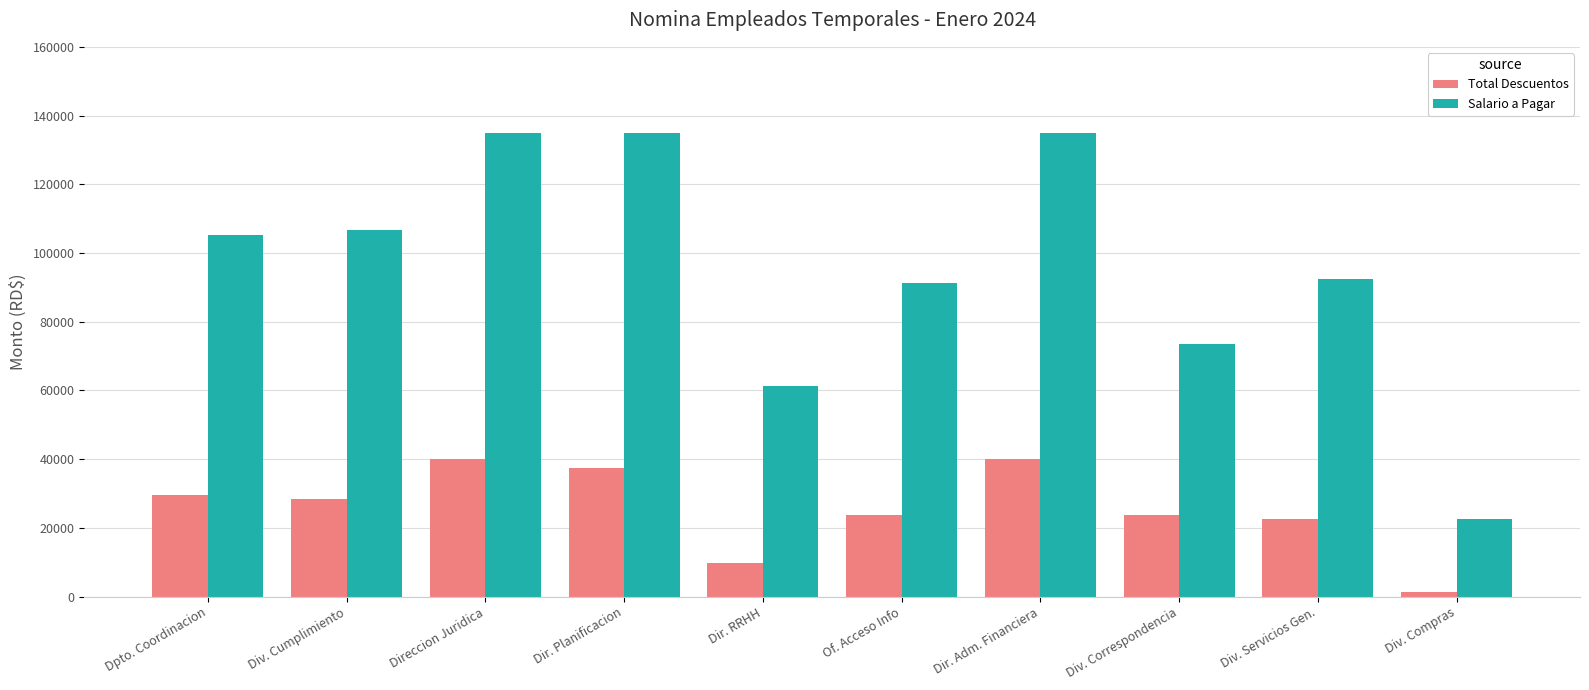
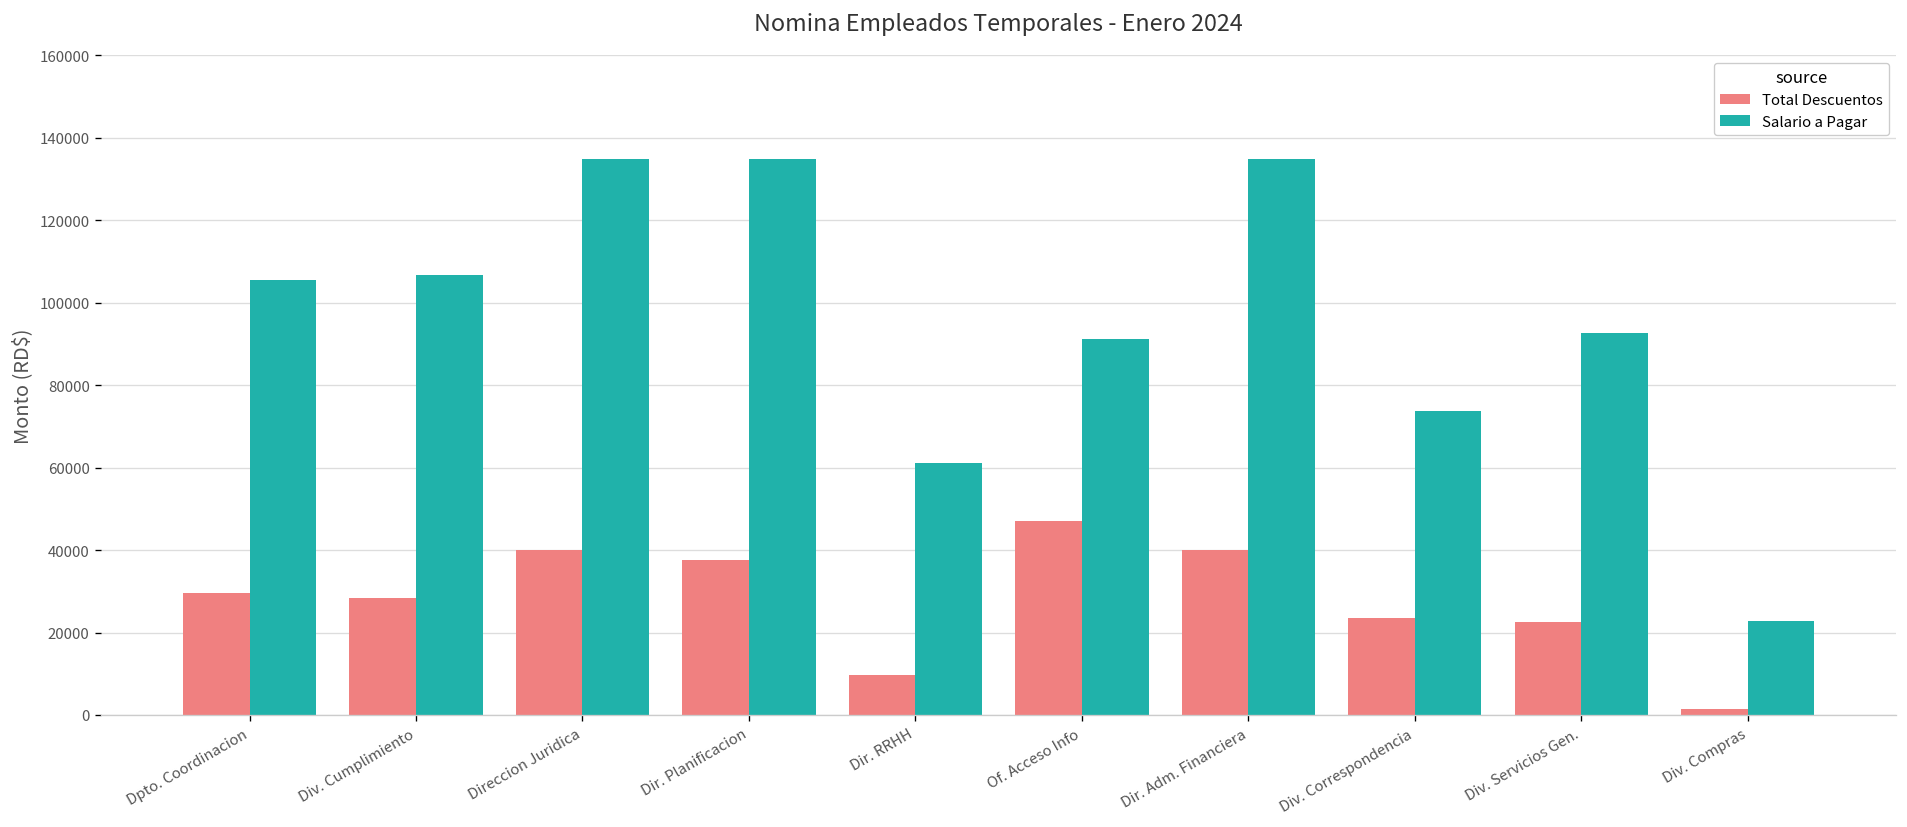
Total Descuentos, Of. Acceso Info: 24000 -> 47000
